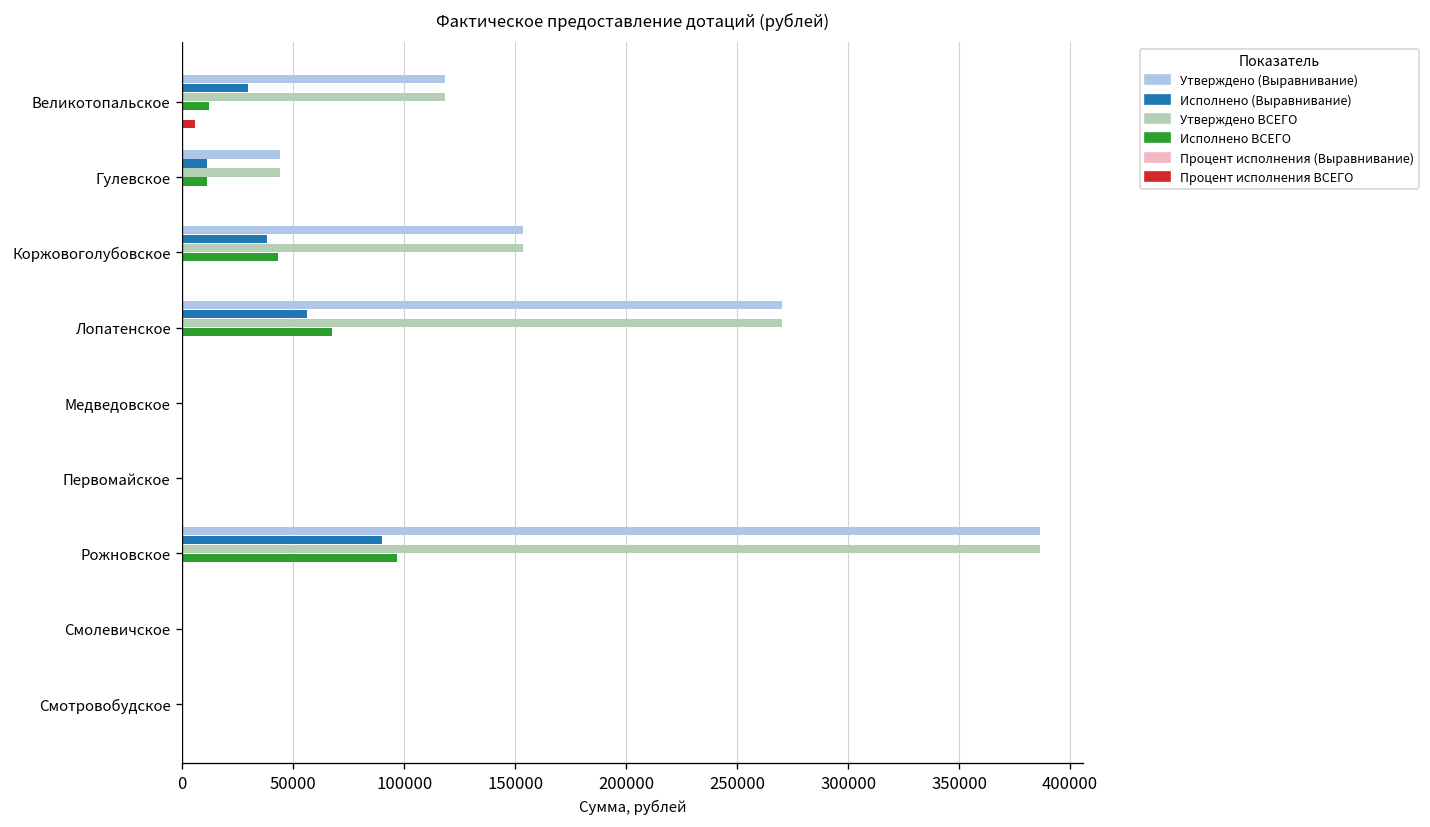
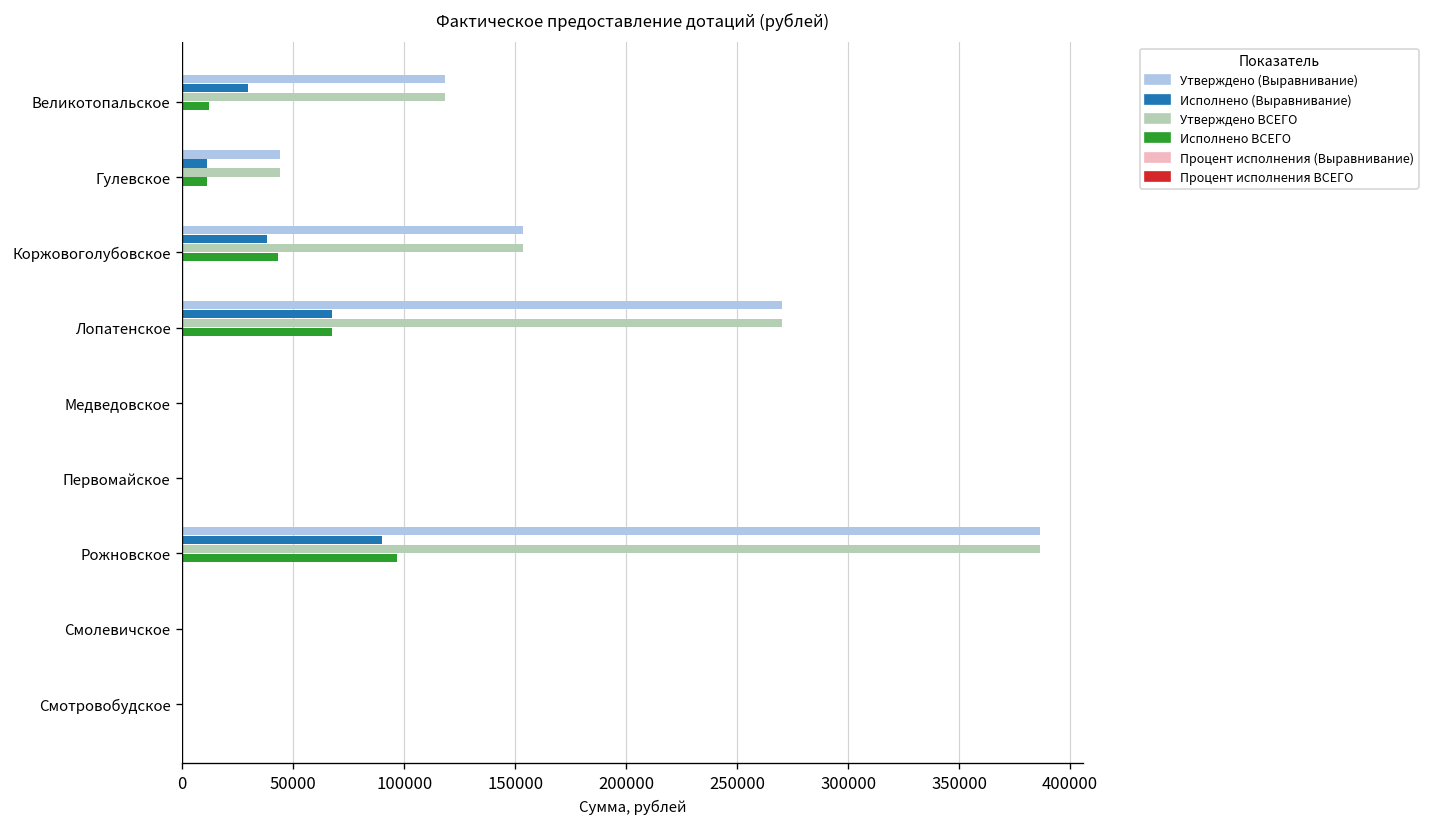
Процент исполнения ВСЕГО, Великотопальское: 6000 -> 0
Исполнено (Выравнивание), Лопатенское: 56000 -> 68000
